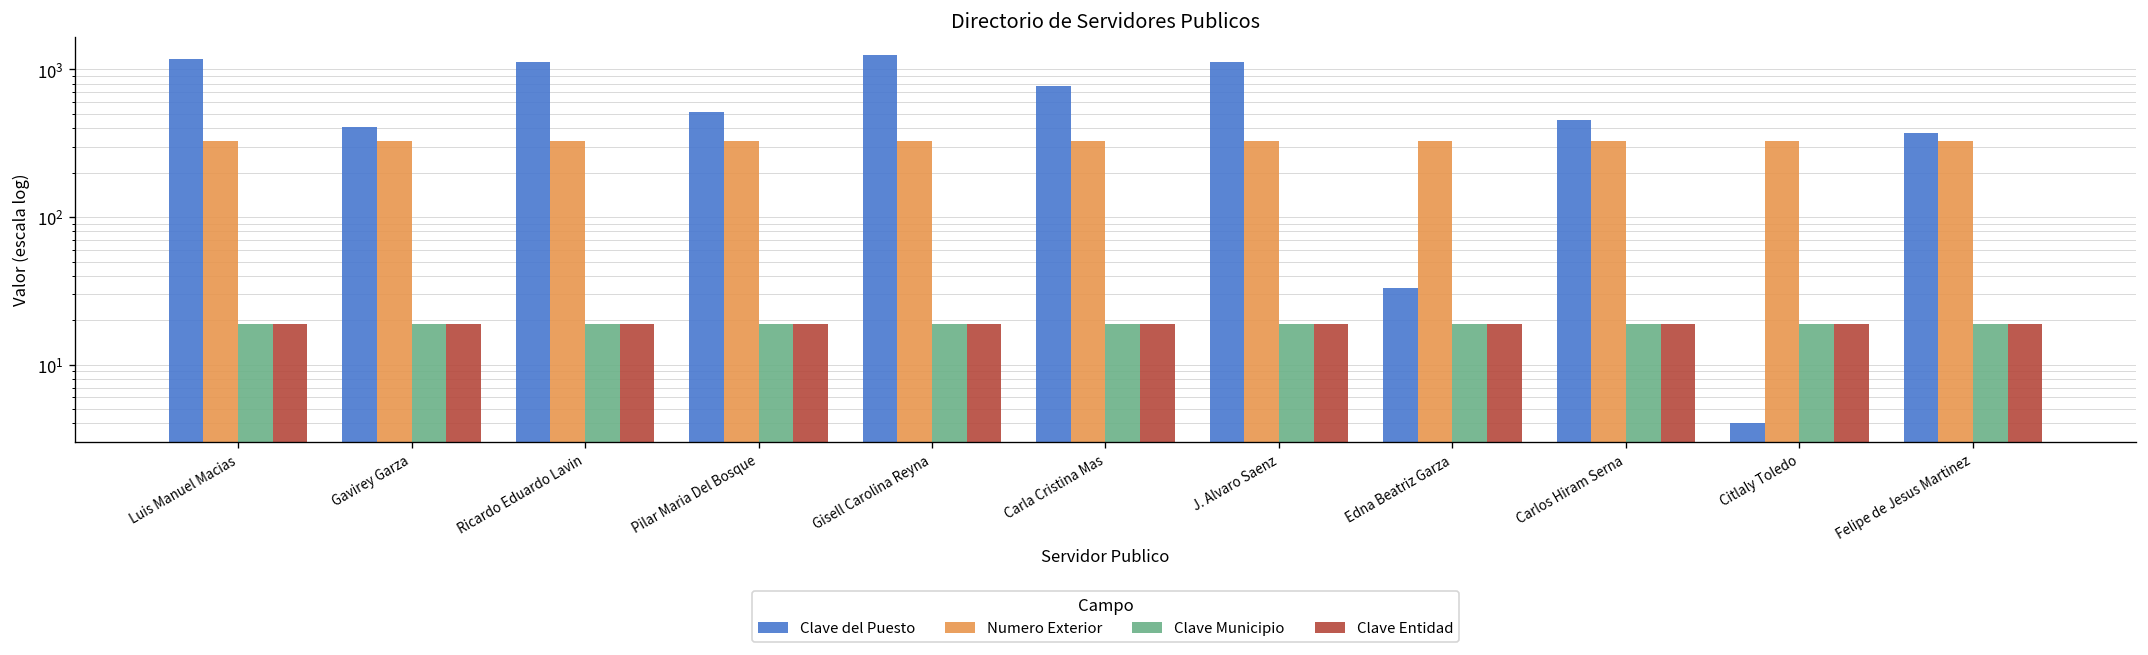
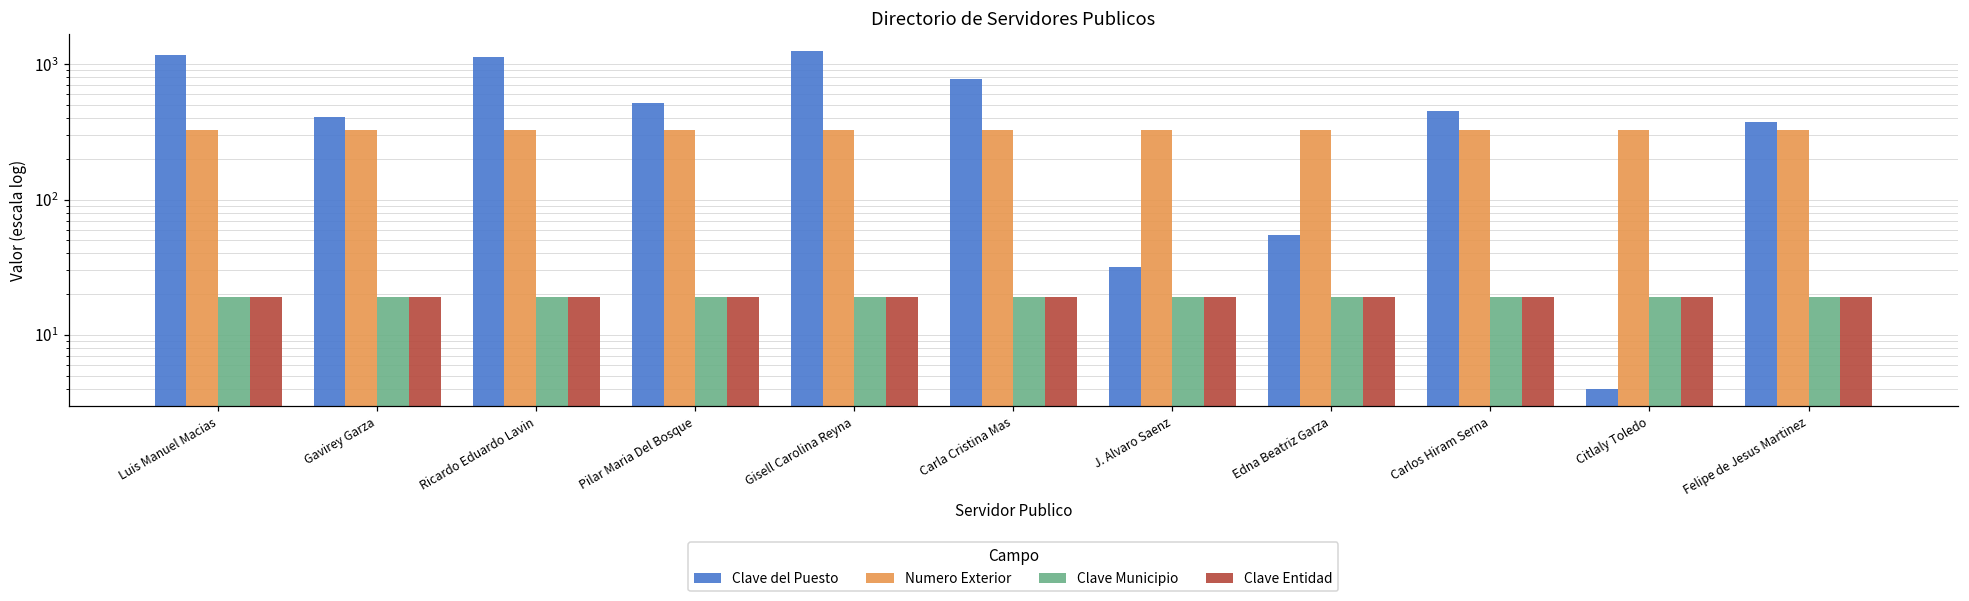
Clave del Puesto, J. Alvaro Saenz: 1100 -> 32
Clave del Puesto, Edna Beatriz Garza: 33 -> 60
